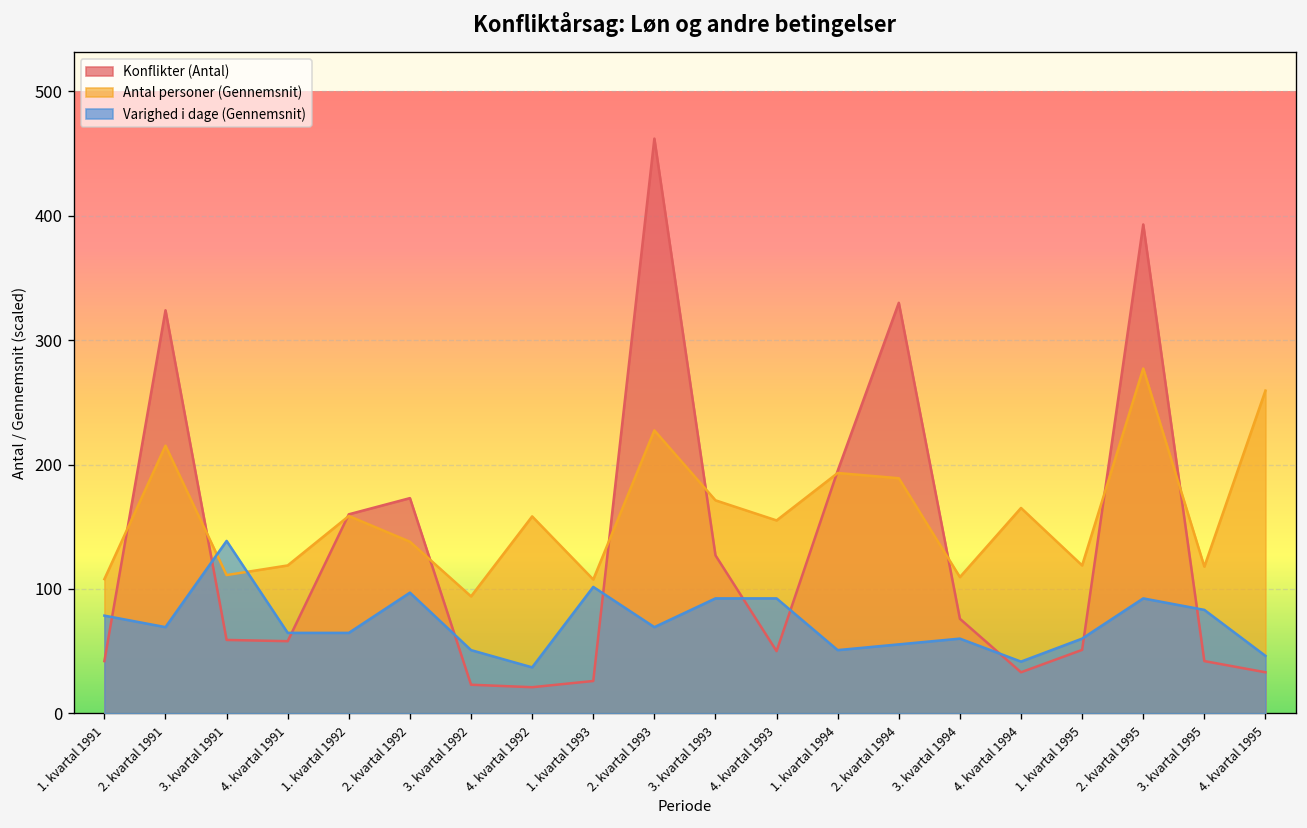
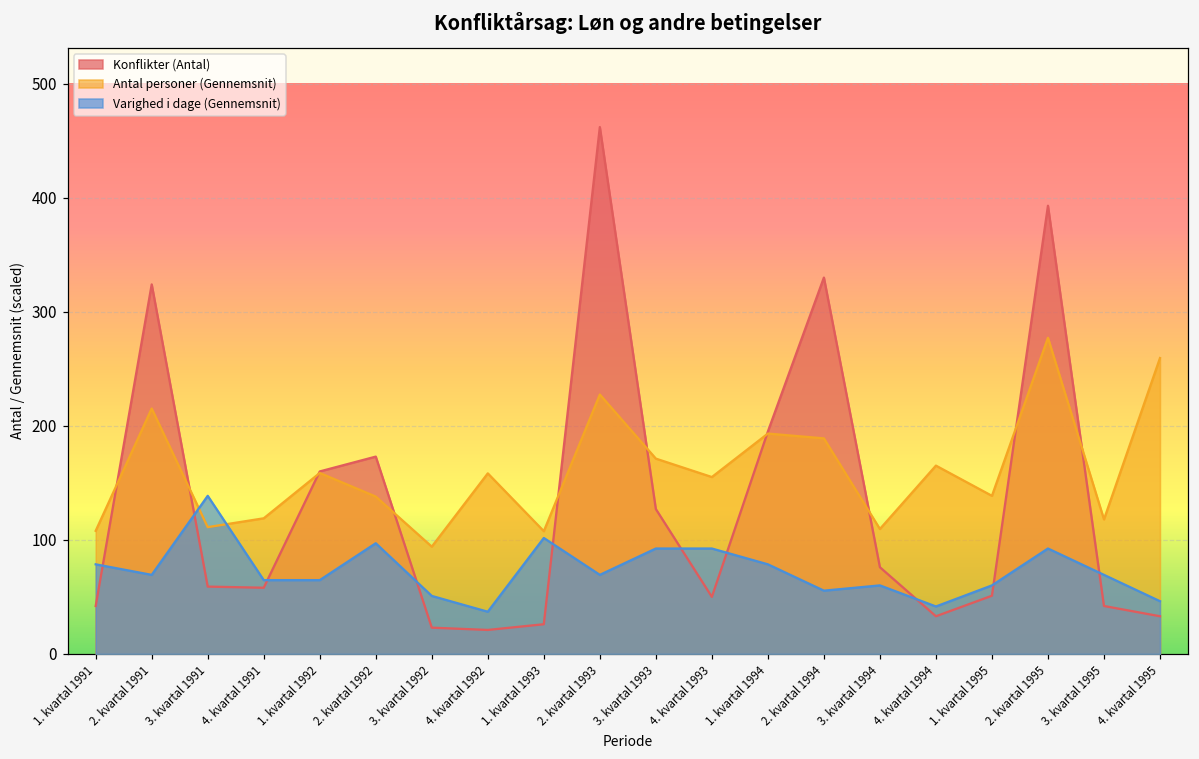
Varighed i dage (Gennemsnit), 1. kvartal 1994: 51 -> 79
Antal personer (Gennemsnit), 1. kvartal 1995: 119 -> 139
Varighed i dage (Gennemsnit), 3. kvartal 1995: 83 -> 69
